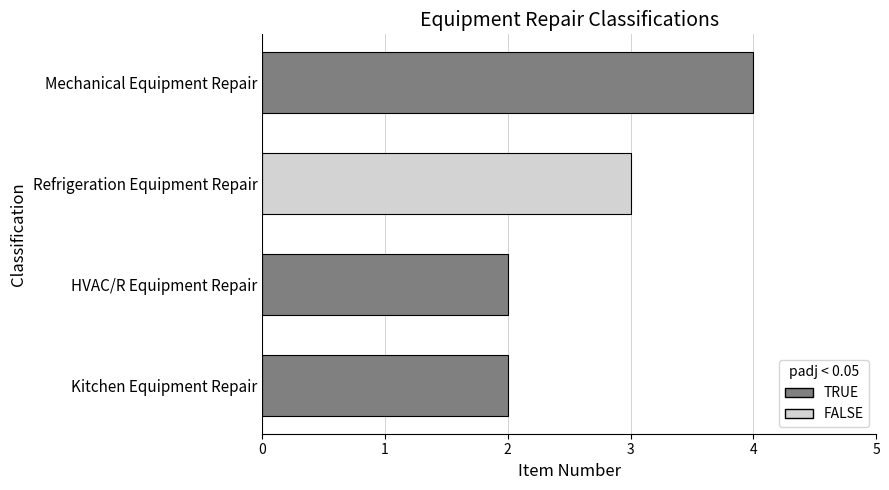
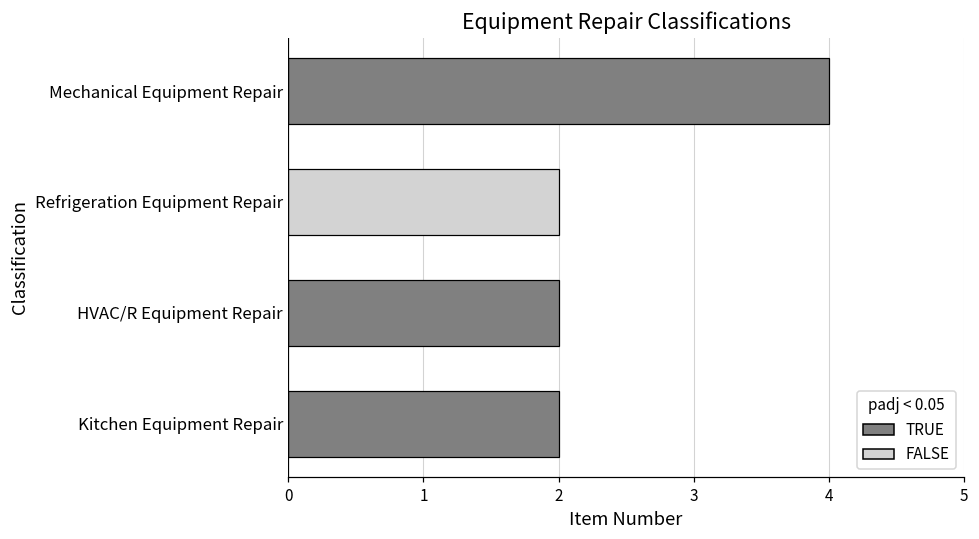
Refrigeration Equipment Repair: 3 -> 2
